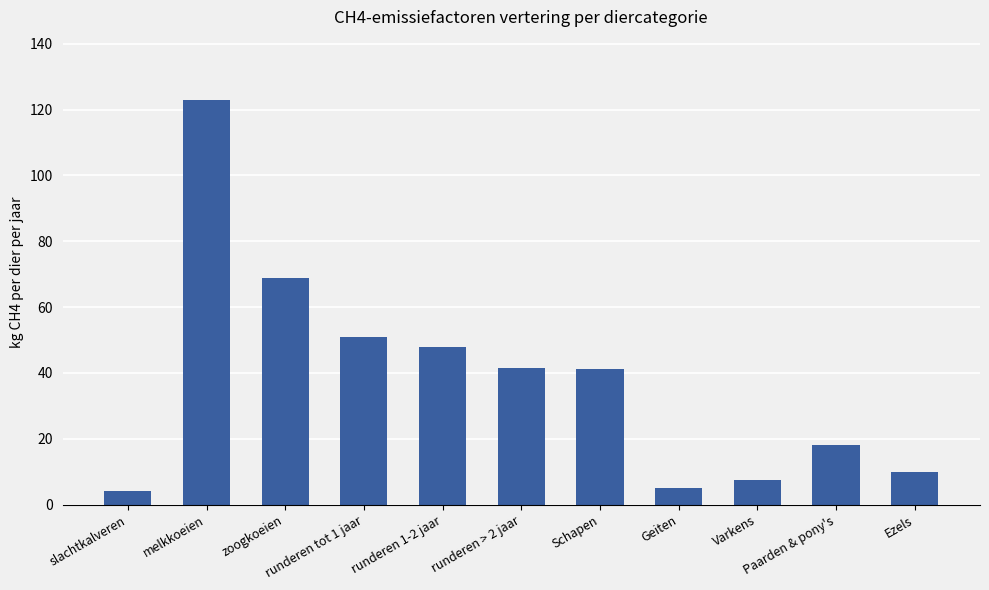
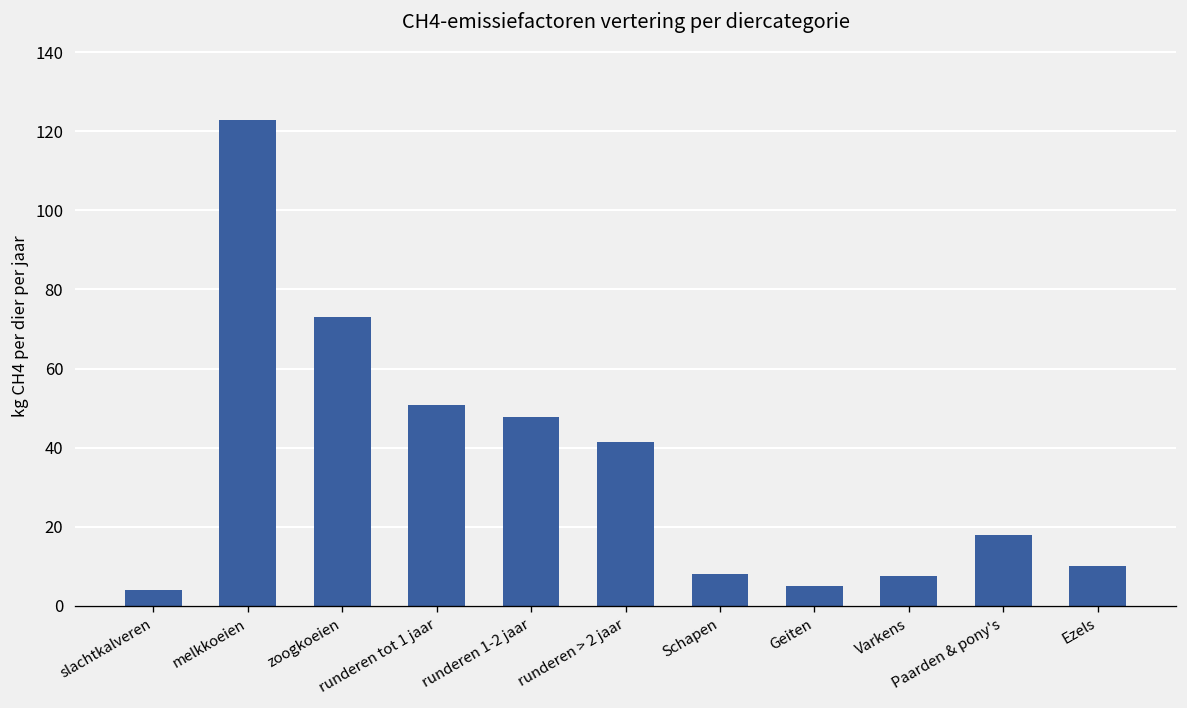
zoogkoeien: 69 -> 73
Schapen: 41 -> 8
